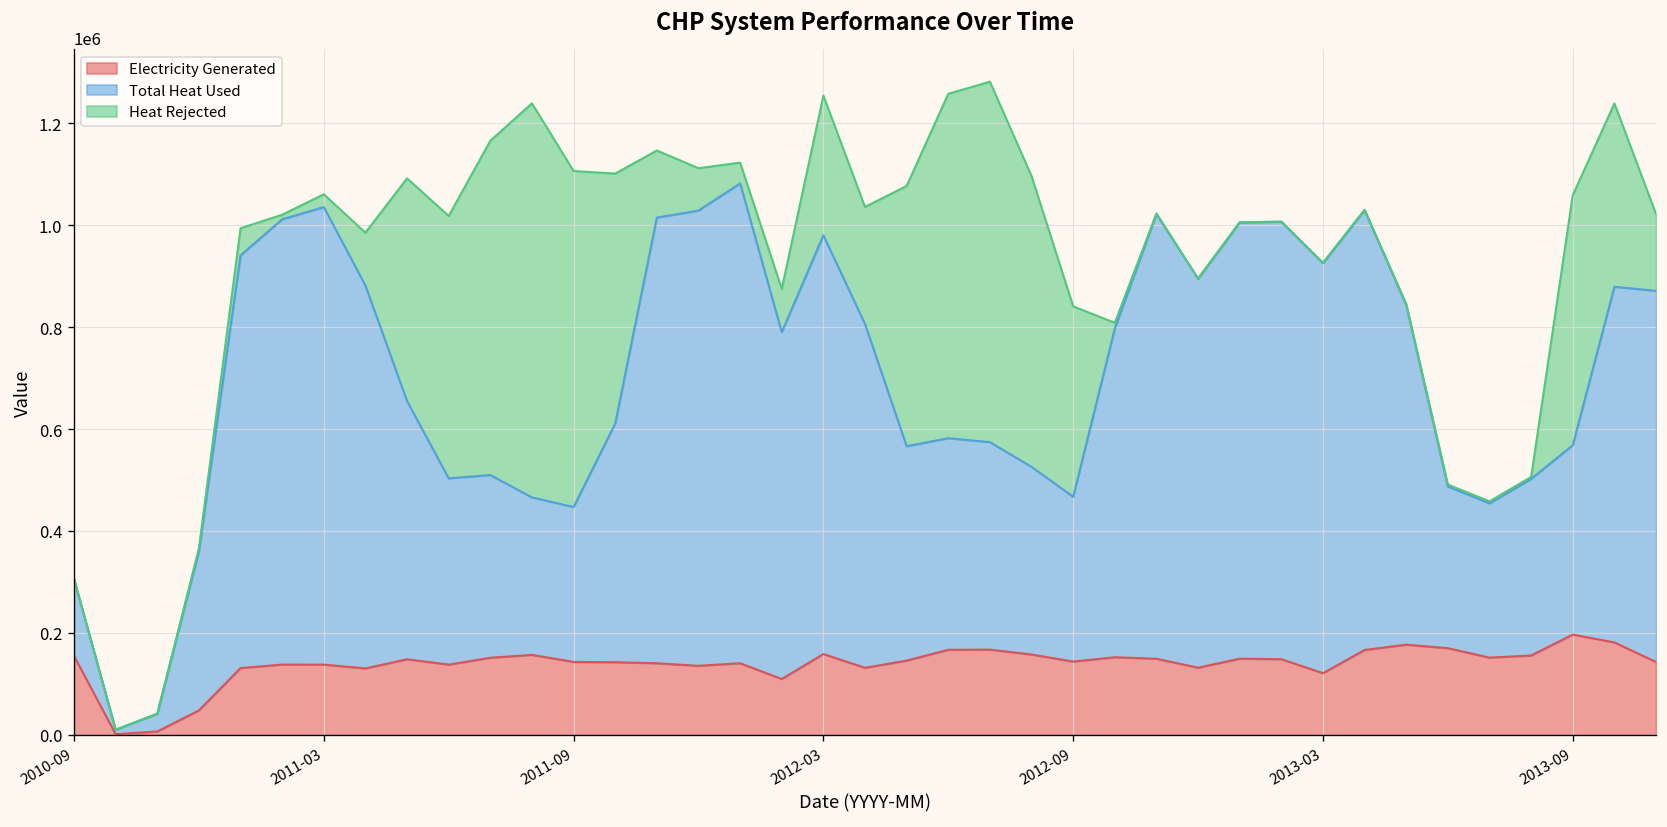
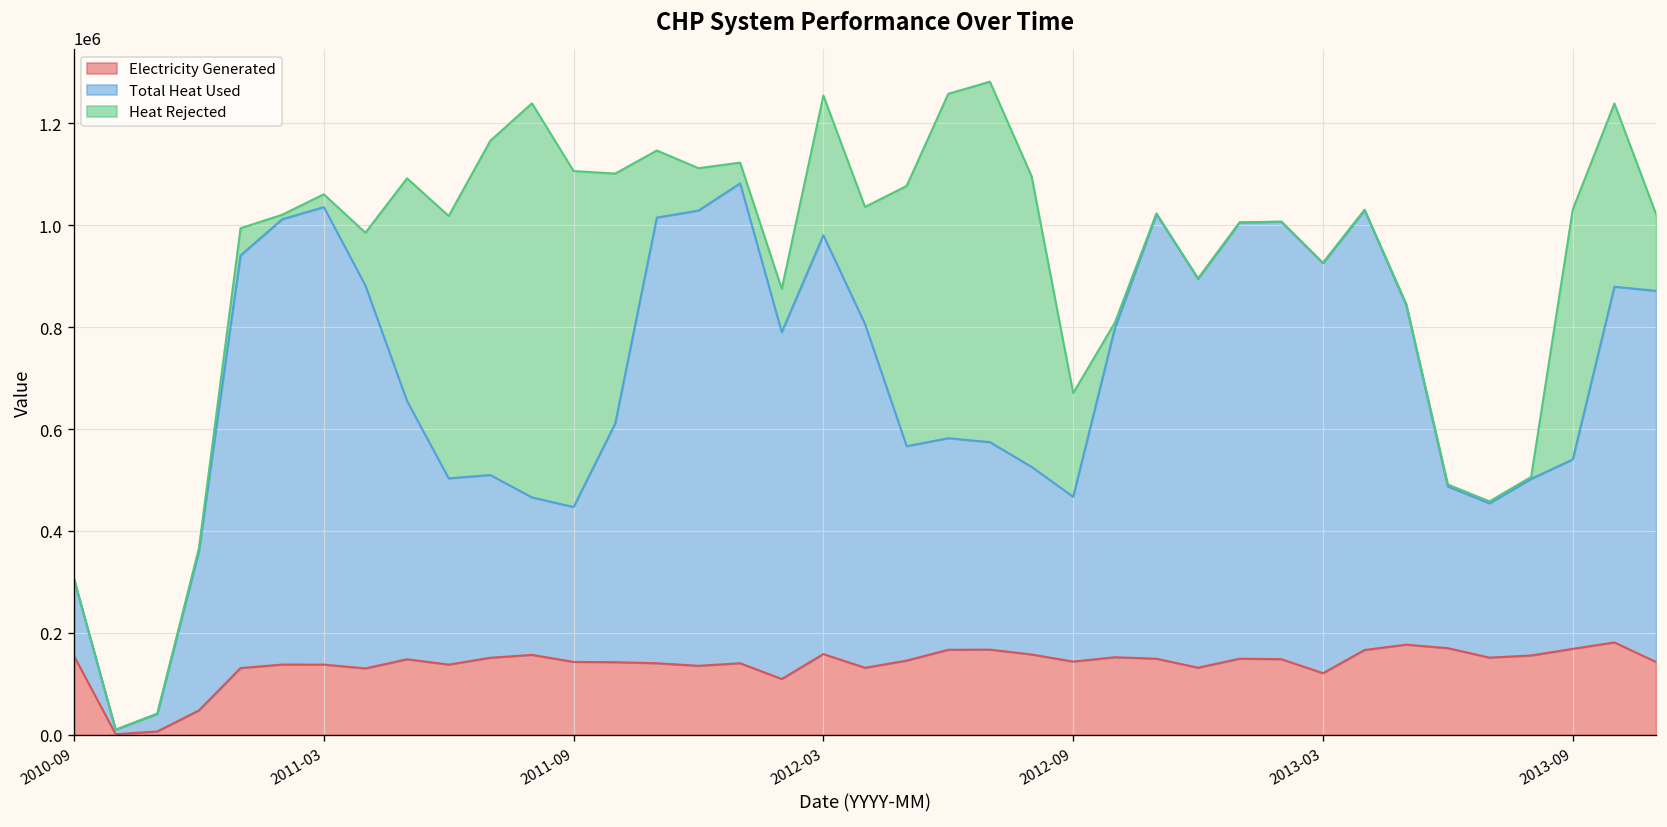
Heat Rejected, 2012-09: 370000 -> 200000
Electricity Generated, 2013-09: 200000 -> 170000
